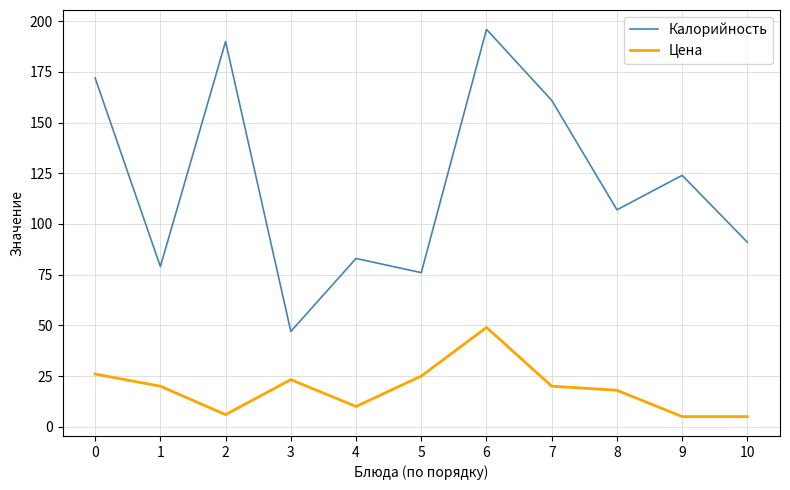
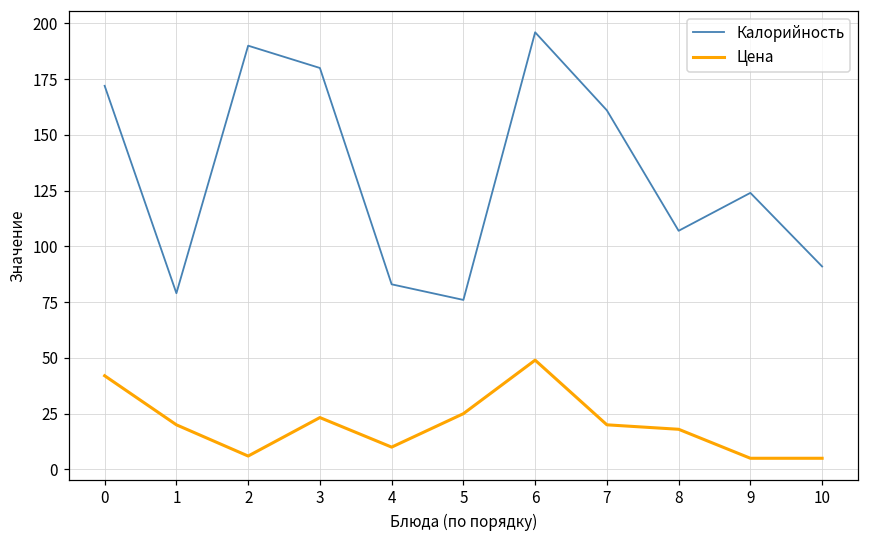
Цена, 0: 26 -> 42
Калорийность, 3: 47 -> 180
